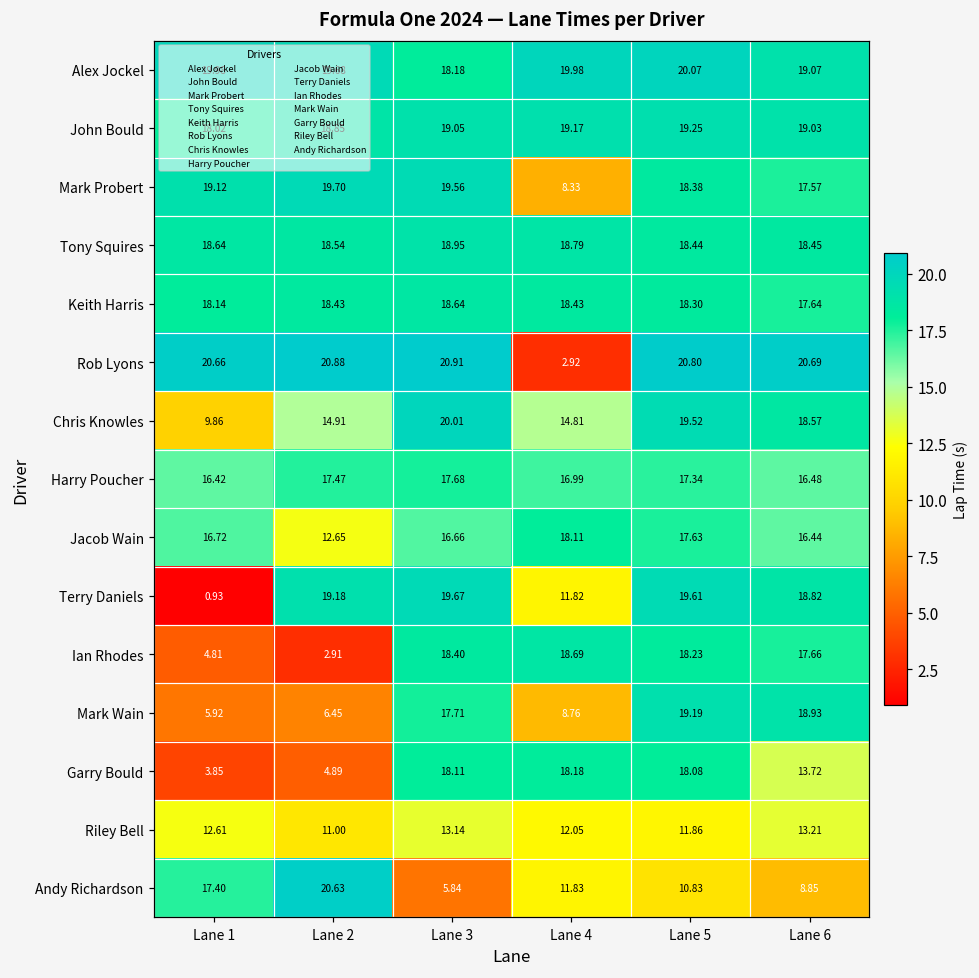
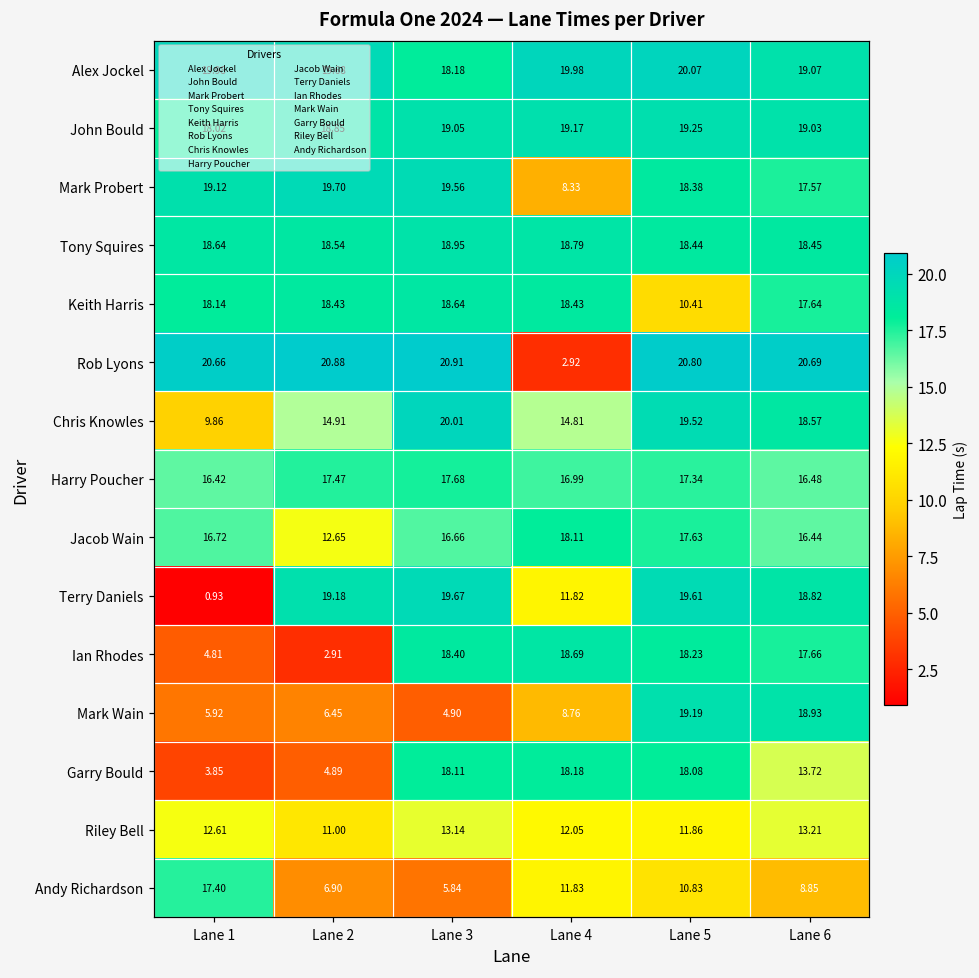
Keith Harris, Lane 5: 18.30 -> 10.41
Mark Wain, Lane 3: 17.71 -> 4.90
Andy Richardson, Lane 2: 20.63 -> 6.90
